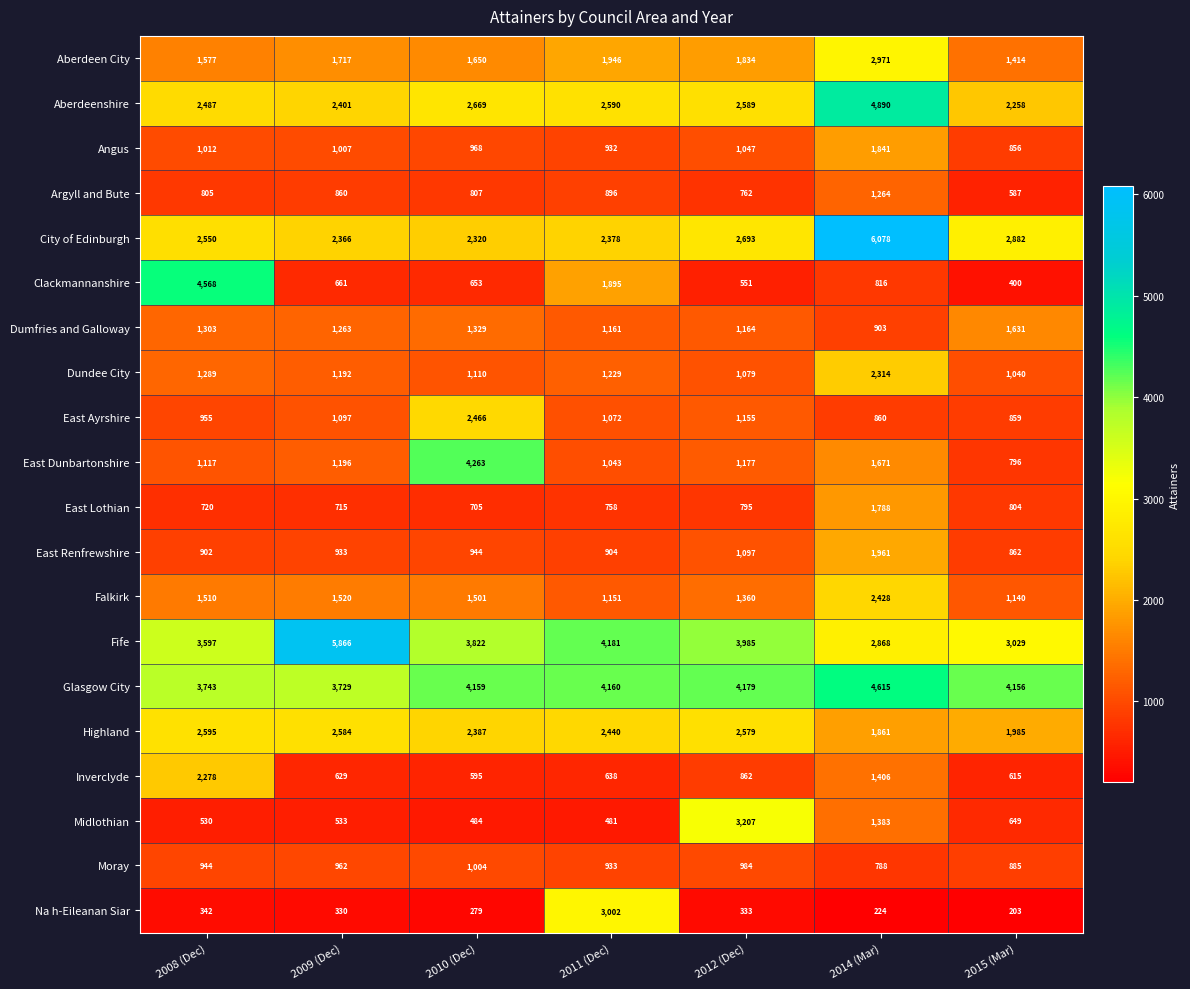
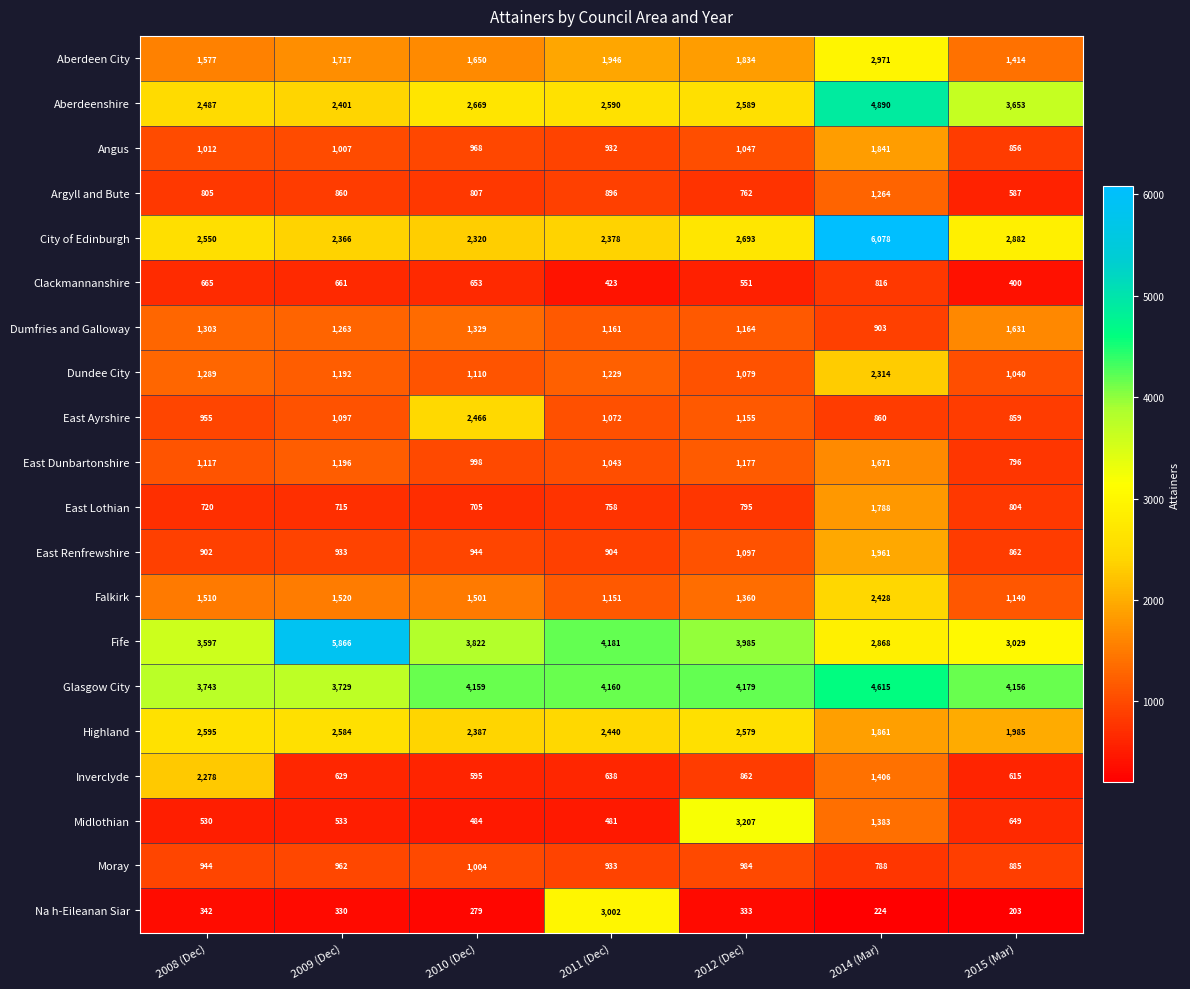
Aberdeenshire, 2015 (Mar): 2,258 -> 3,653
Clackmannanshire, 2008 (Dec): 4,568 -> 665
Clackmannanshire, 2011 (Dec): 1,895 -> 423
East Dunbartonshire, 2010 (Dec): 4,263 -> 998
